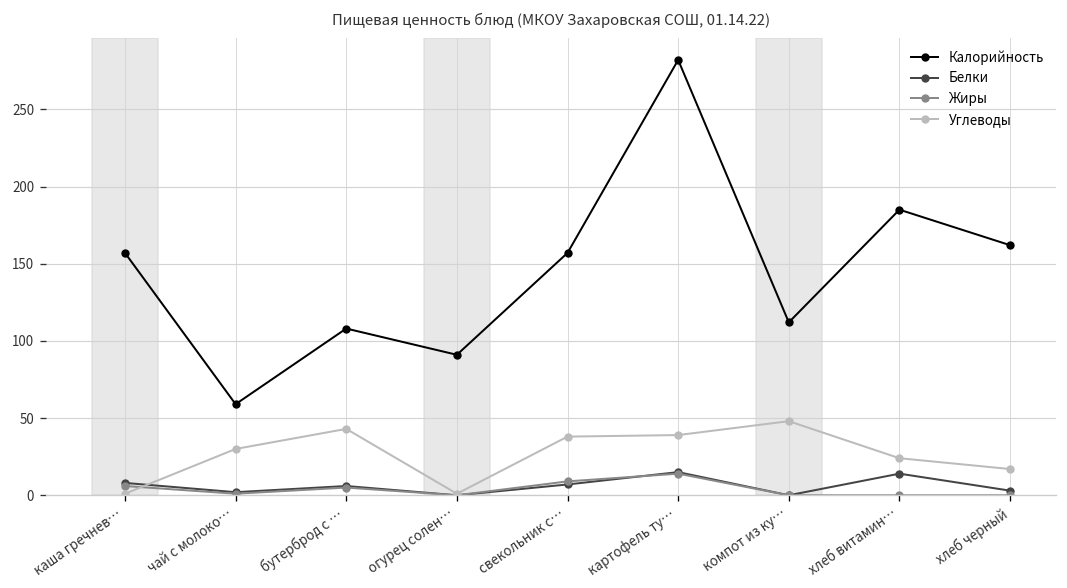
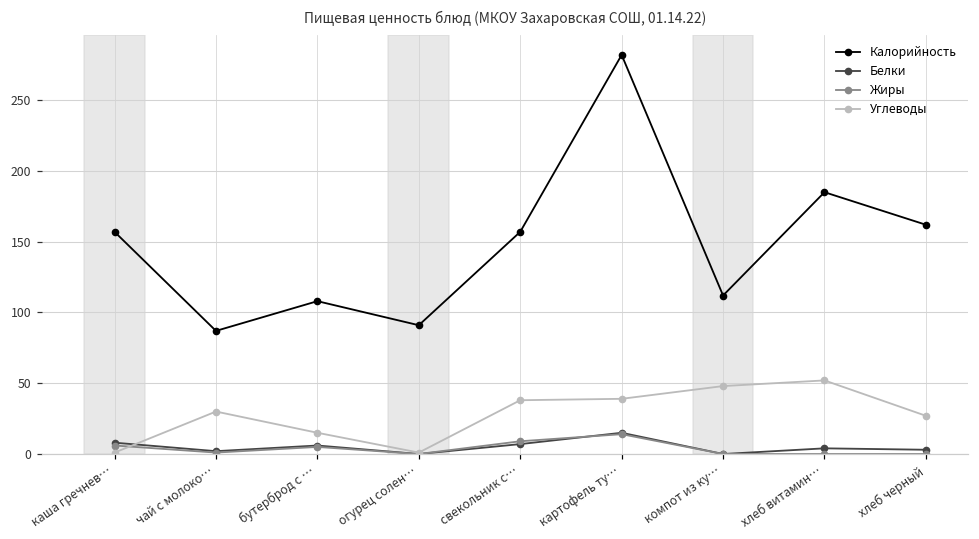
Калорийность, чай с молоко…: 59 -> 87
Углеводы, бутерброд с …: 43 -> 15
Белки, хлеб витамин…: 14 -> 4
Углеводы, хлеб витамин…: 24 -> 52
Углеводы, хлеб черный: 17 -> 27
